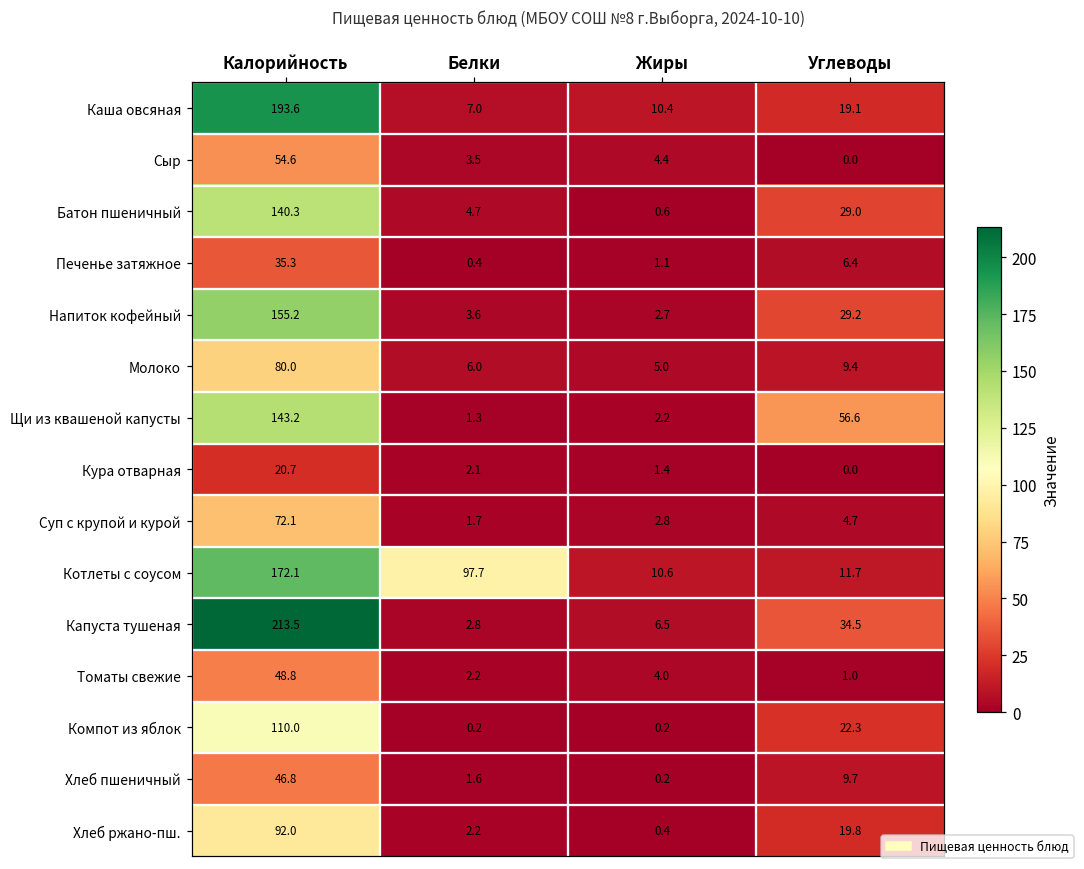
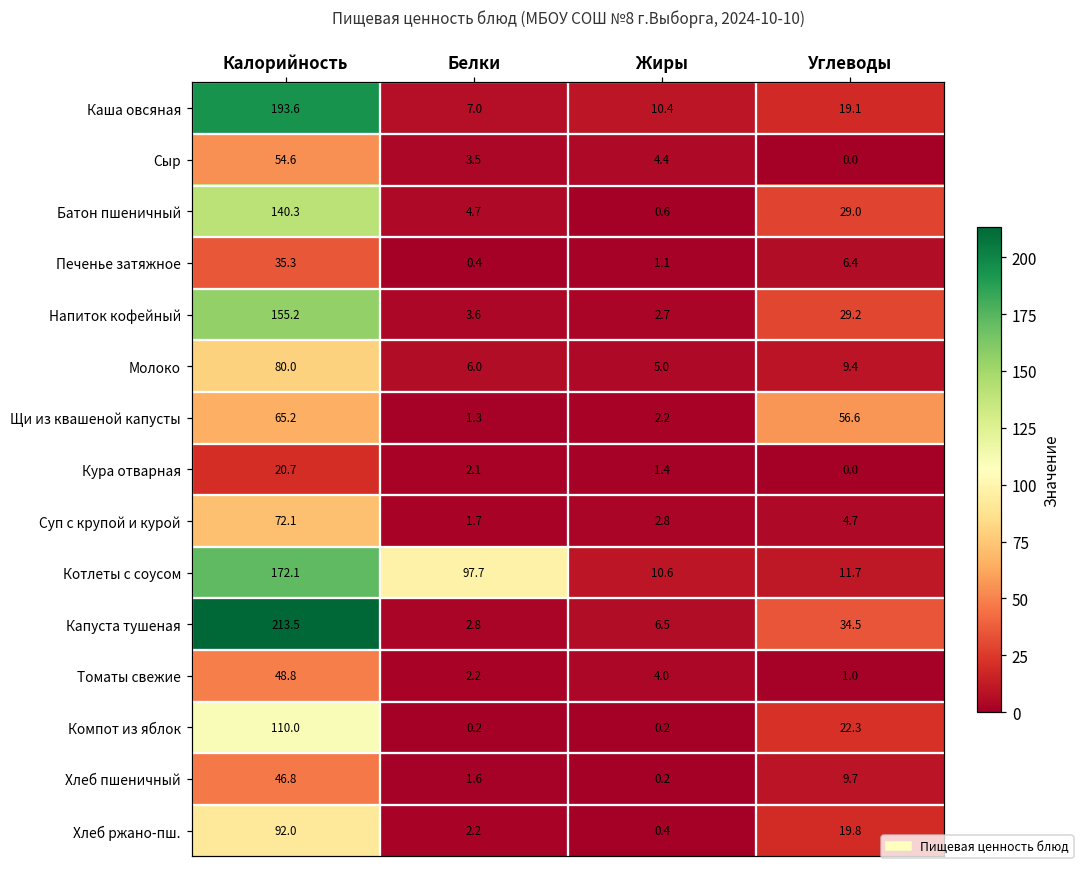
Щи из квашеной капусты, Калорийность: 143.2 -> 65.2
